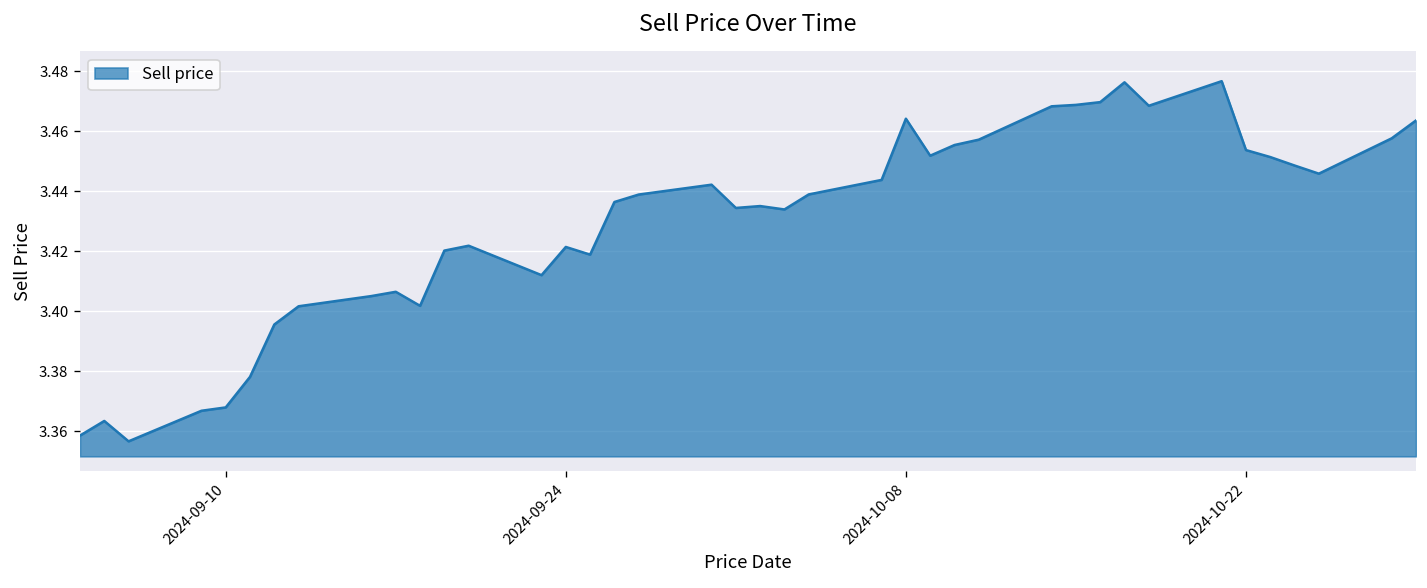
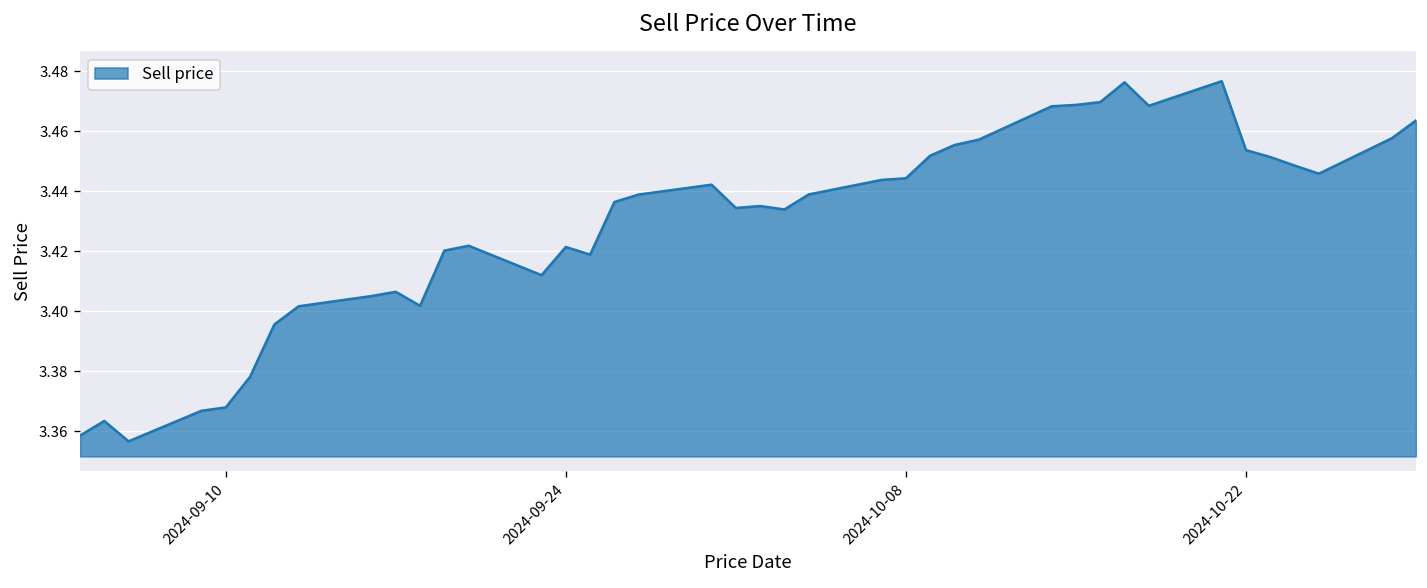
2024-10-08: 3.464 -> 3.444
